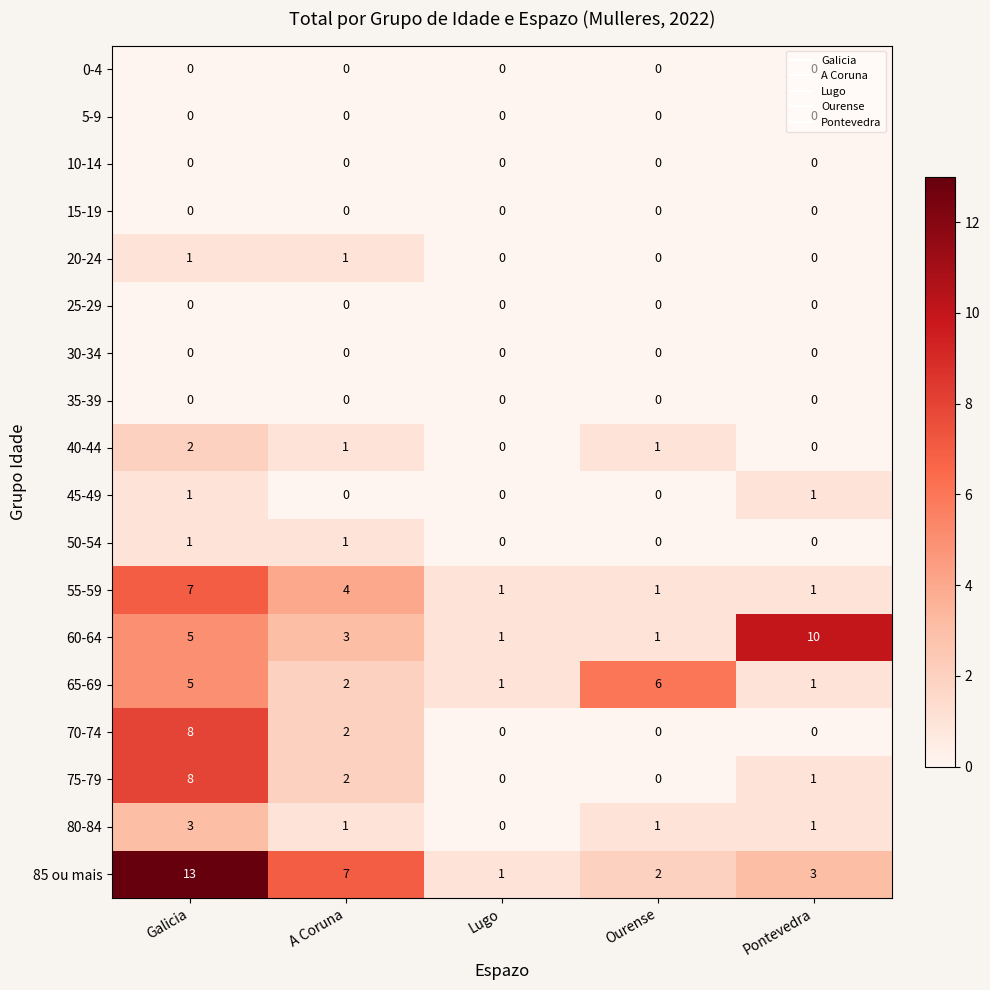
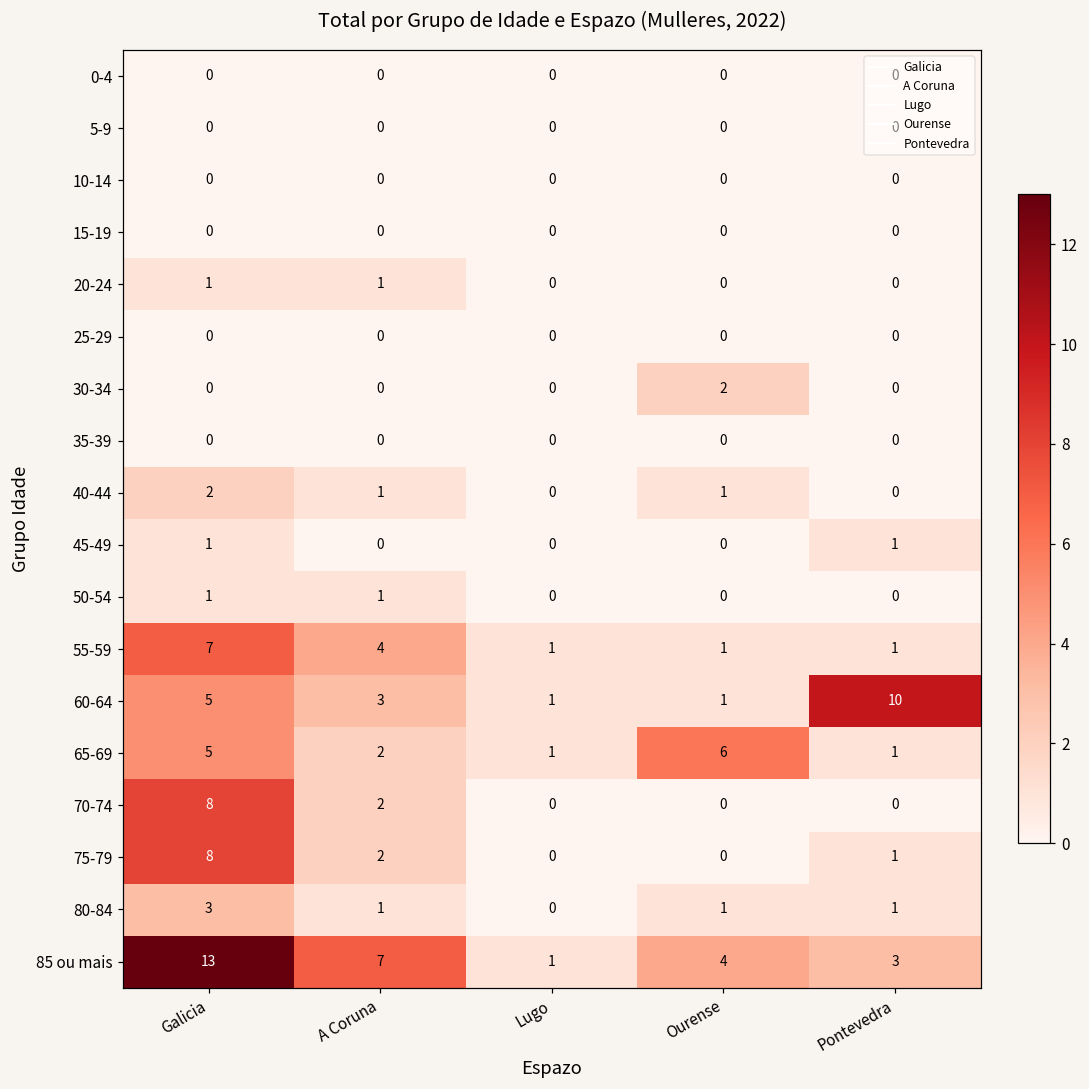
30-34, Ourense: 0 -> 2
85 ou mais, Ourense: 2 -> 4
